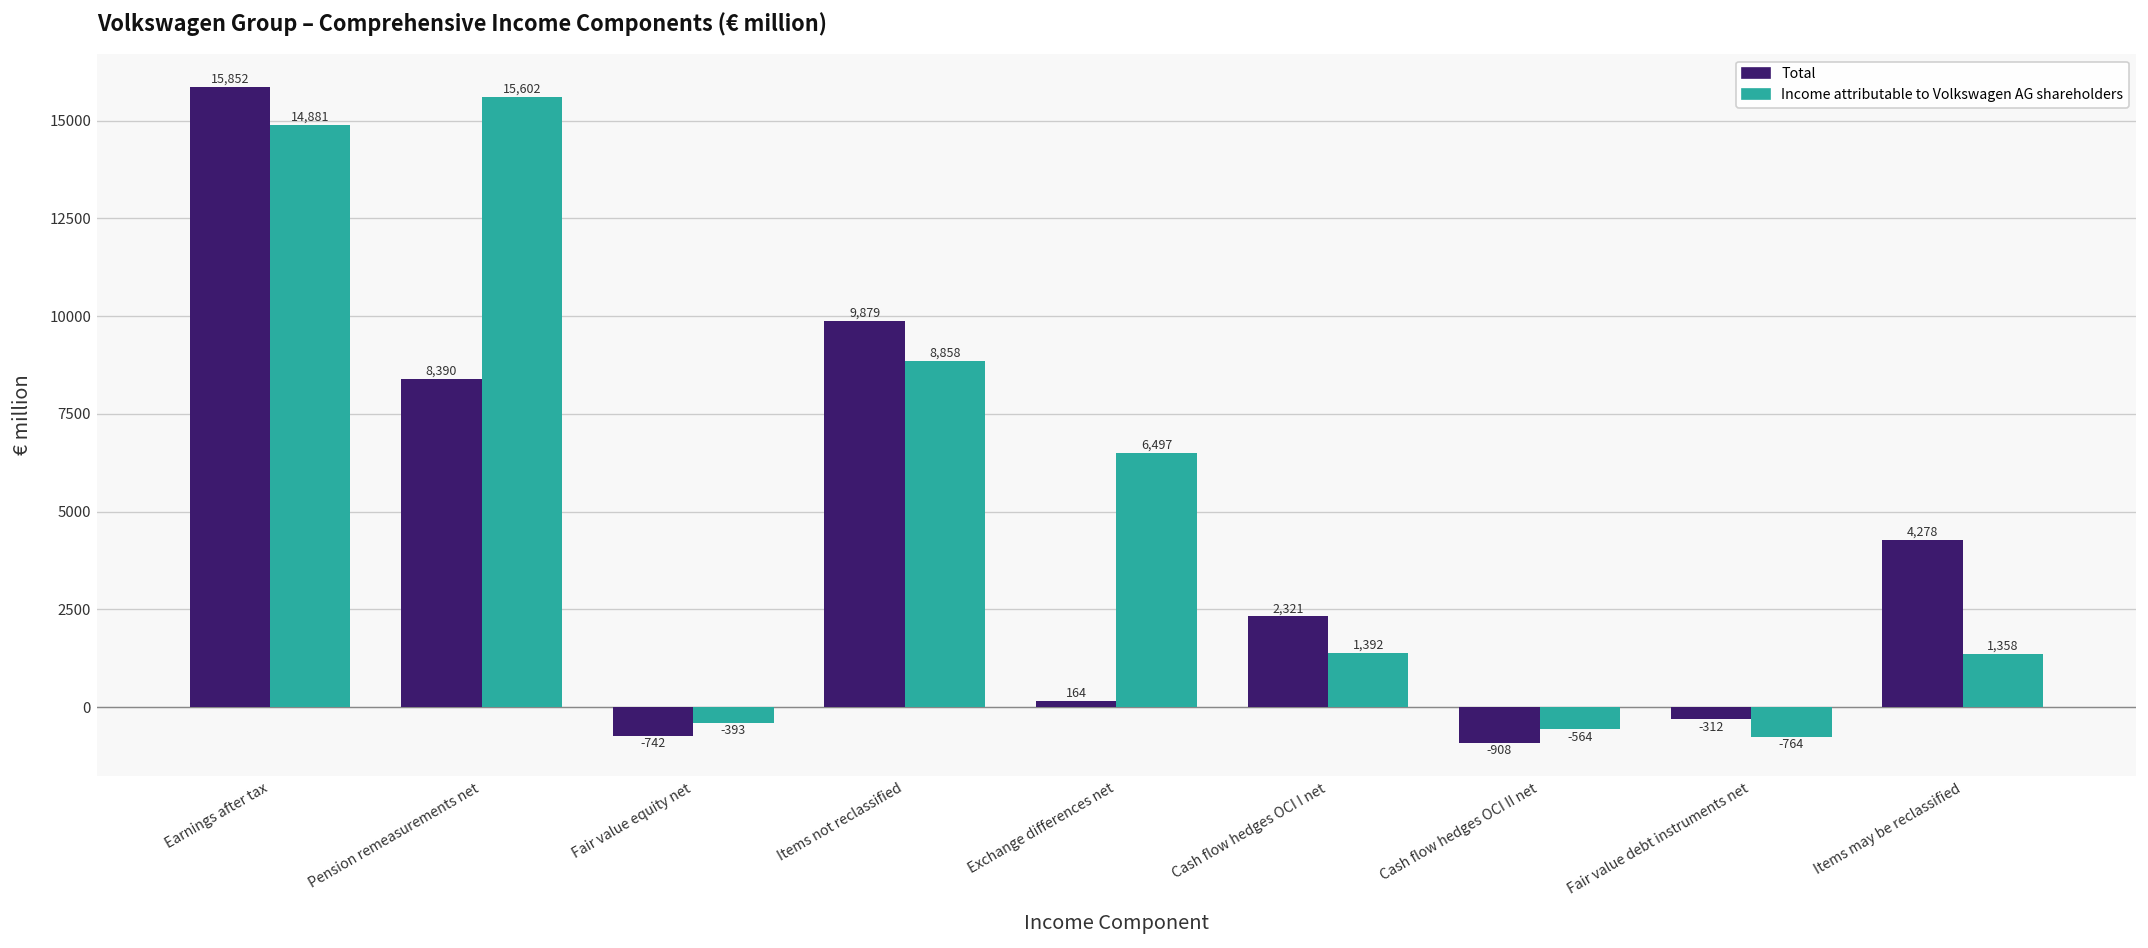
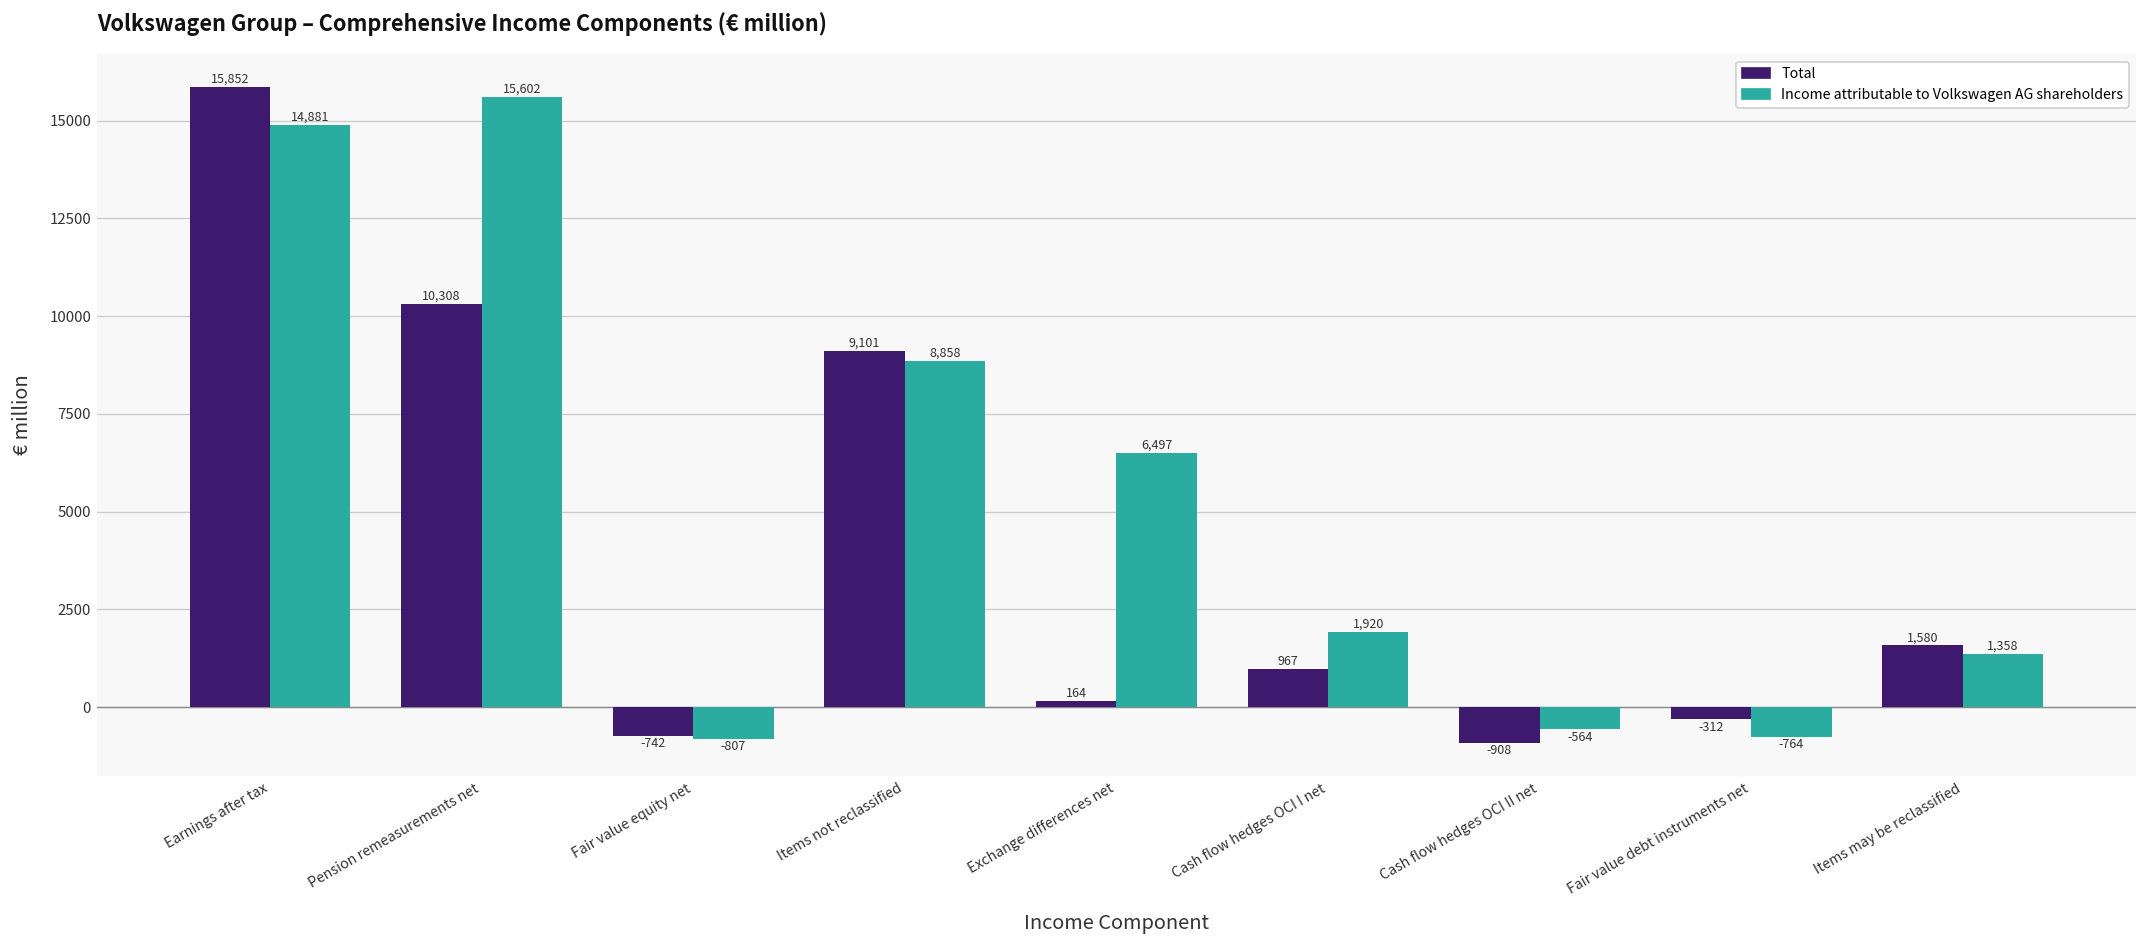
Total, Pension remeasurements net: 8,390 -> 10,308
Income attributable to Volkswagen AG shareholders, Fair value equity net: -393 -> -807
Total, Items not reclassified: 9,879 -> 9,101
Total, Cash flow hedges OCI I net: 2,321 -> 967
Income attributable to Volkswagen AG shareholders, Cash flow hedges OCI I net: 1,392 -> 1,920
Total, Items may be reclassified: 4,278 -> 1,580
